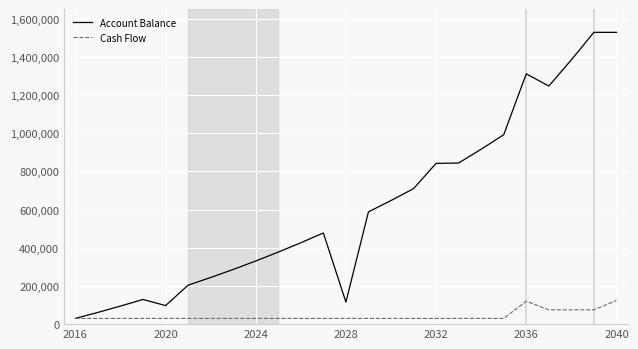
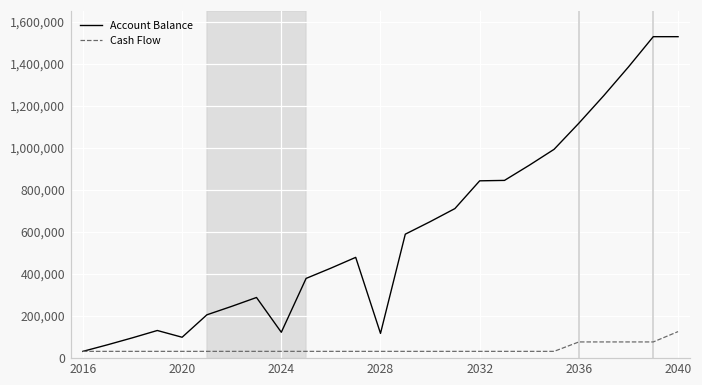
Account Balance, 2024: 330,000 -> 120,000
Account Balance, 2036: 1,310,000 -> 1,120,000
Cash Flow, 2036: 120,000 -> 70,000
